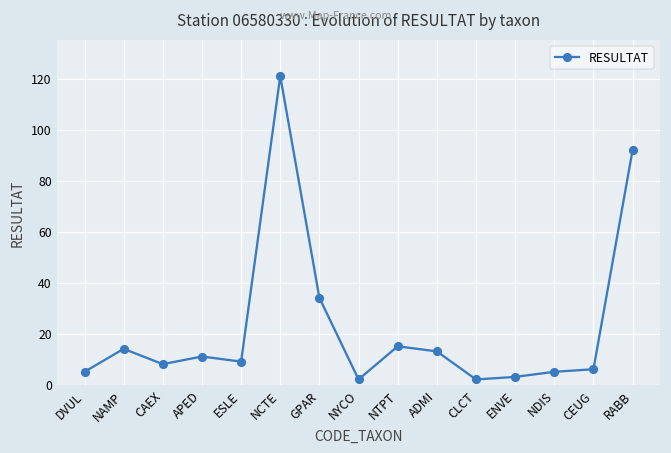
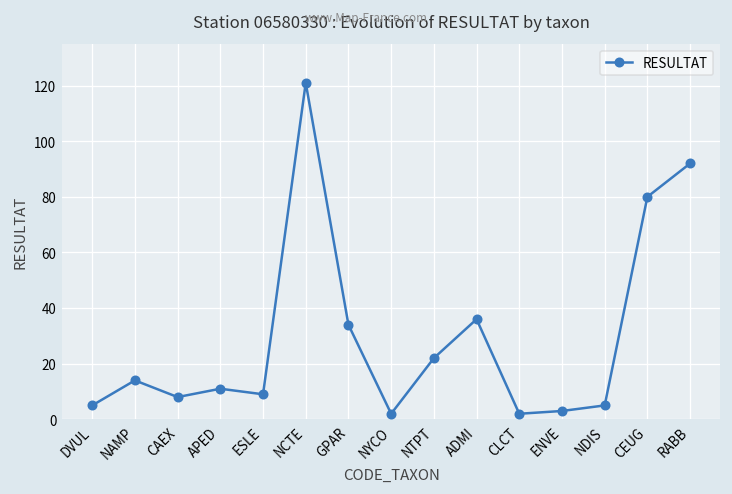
NTPT: 15 -> 22
ADMI: 13 -> 36
CEUG: 6 -> 80
